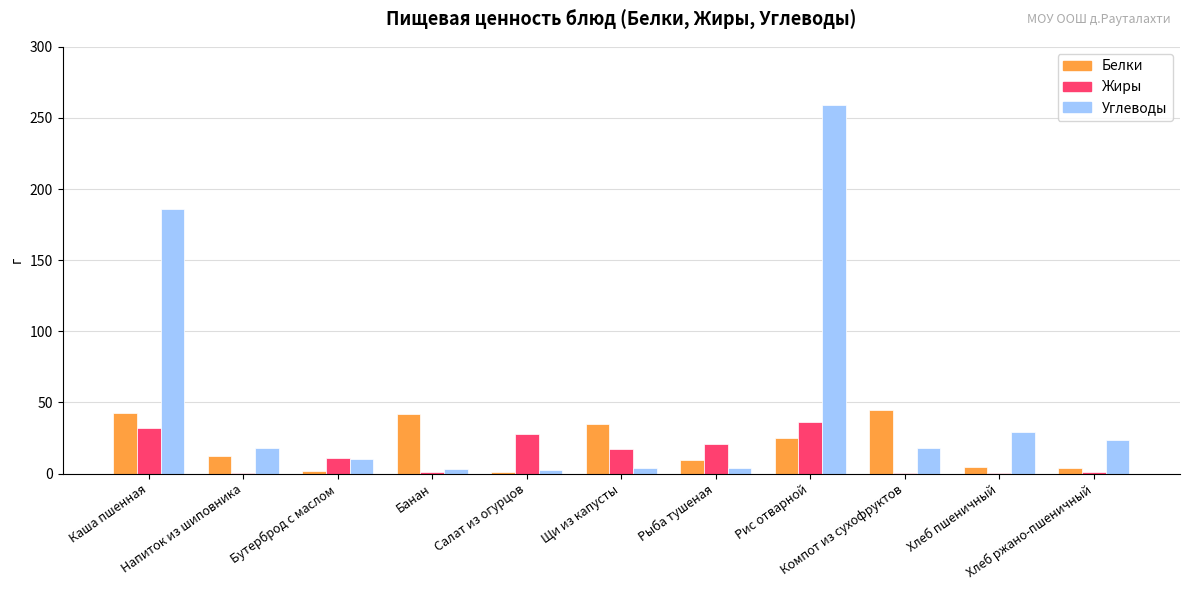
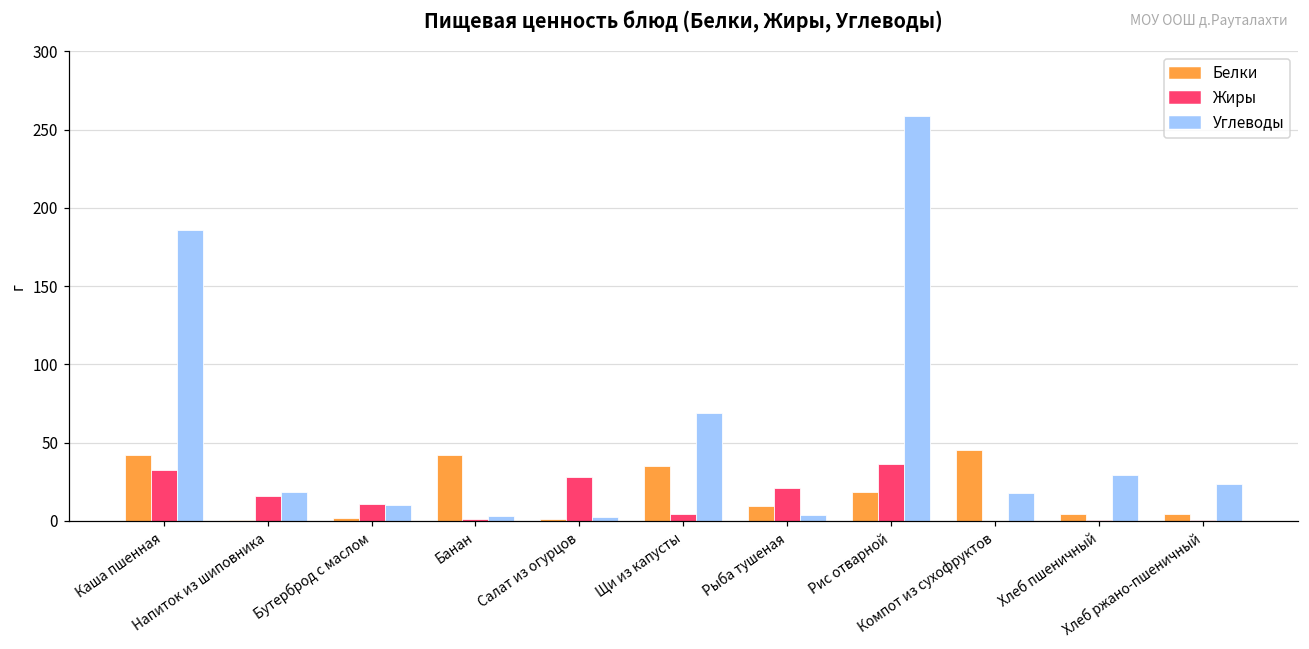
Белки, Напиток из шиповника: 12 -> 1
Жиры, Напиток из шиповника: 0 -> 16
Жиры, Щи из капусты: 17 -> 5
Углеводы, Щи из капусты: 4 -> 69
Белки, Рис отварной: 25 -> 18
